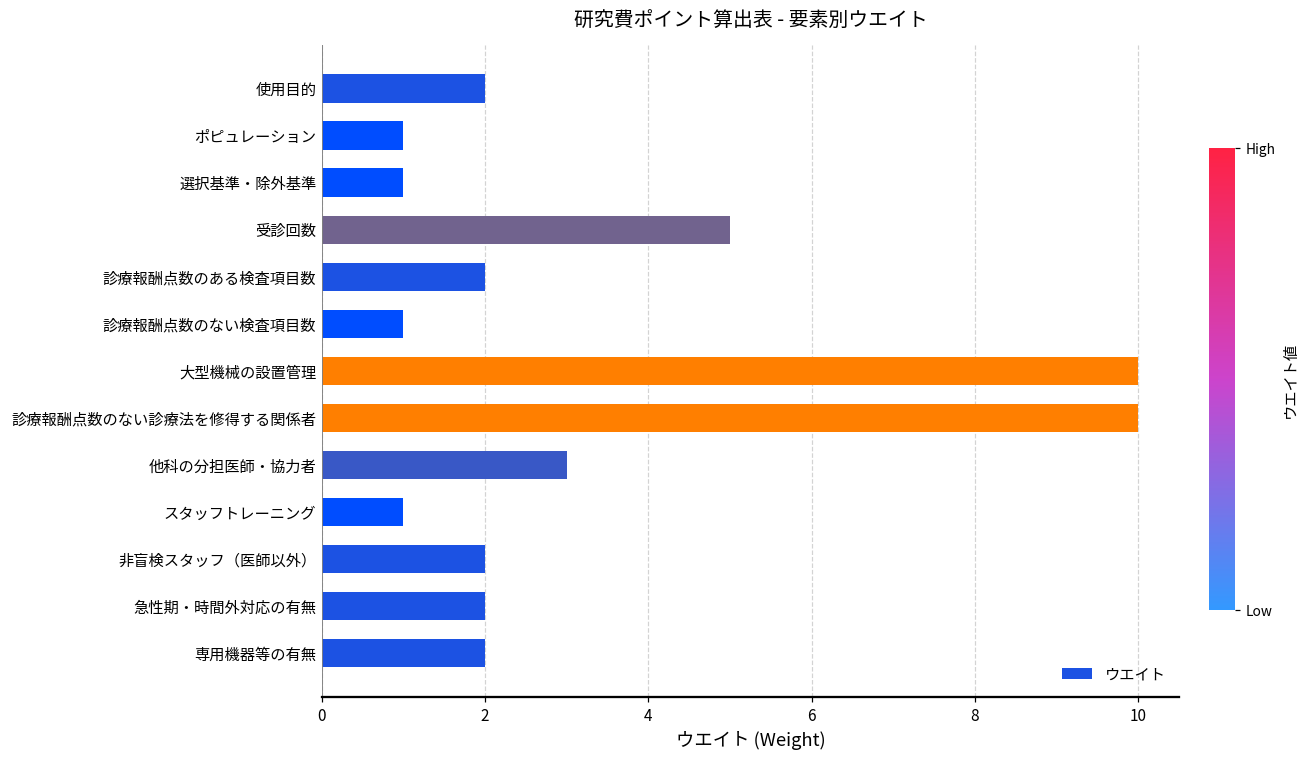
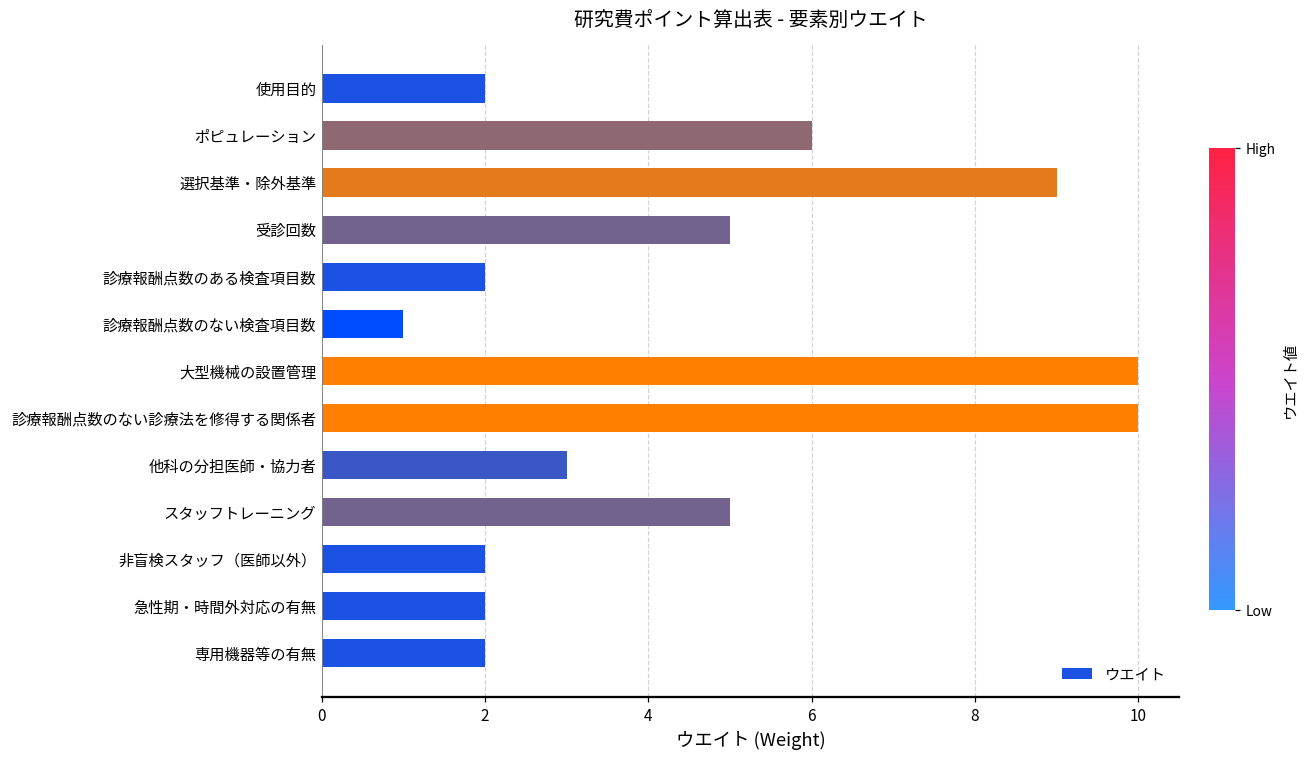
ポピュレーション: 1 -> 6
選択基準・除外基準: 1 -> 9
スタッフトレーニング: 1 -> 5
